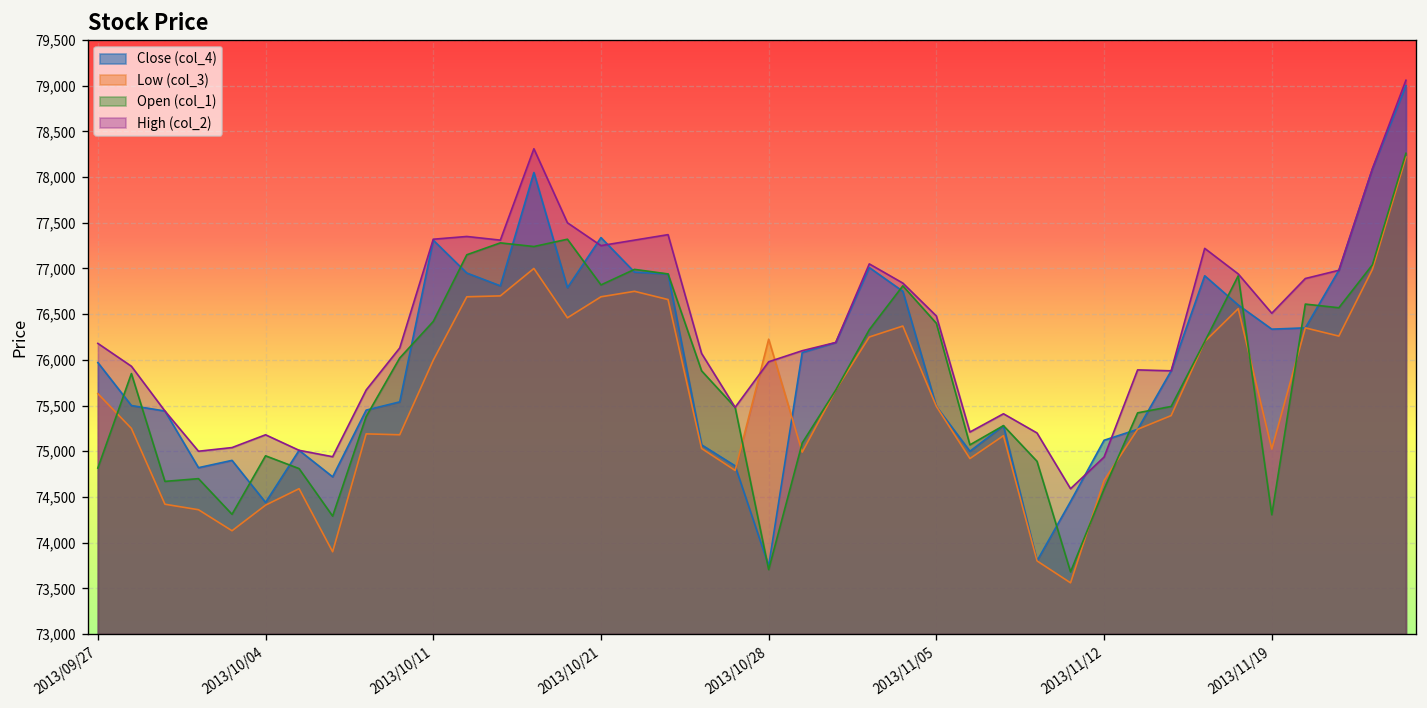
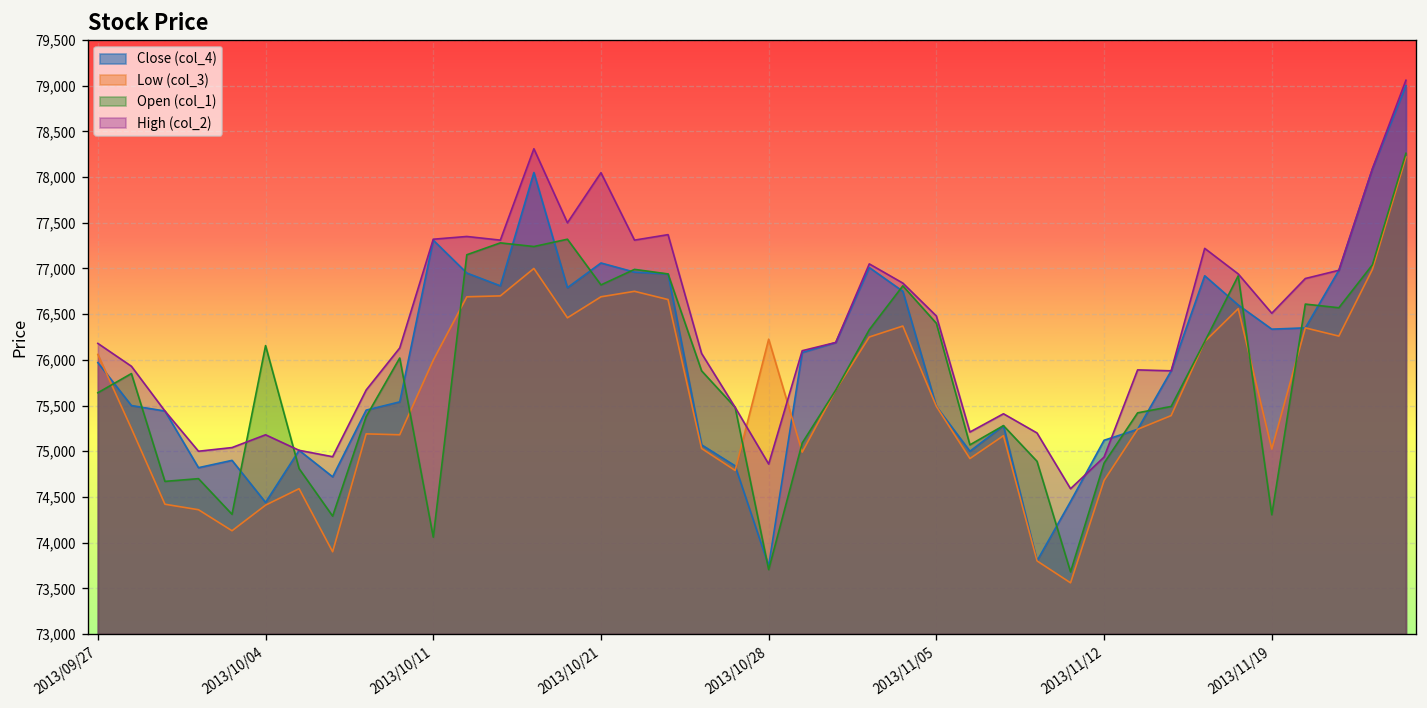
Low (col_3), 2013/09/27: 75,600 -> 76,100
Open (col_1), 2013/09/27: 74,800 -> 75,600
Open (col_1), 2013/10/04: 75,000 -> 76,200
Open (col_1), 2013/10/11: 76,400 -> 74,100
Close (col_4), 2013/10/21: 77,300 -> 77,100
High (col_2), 2013/10/21: 77,300 -> 78,000
High (col_2), 2013/10/28: 76,000 -> 74,900
Open (col_1), 2013/11/12: 74,600 -> 74,900
